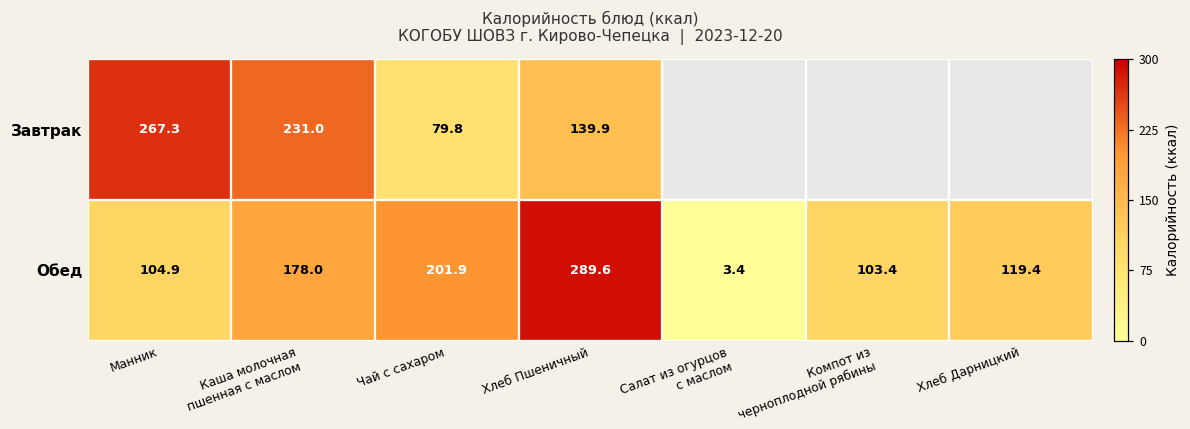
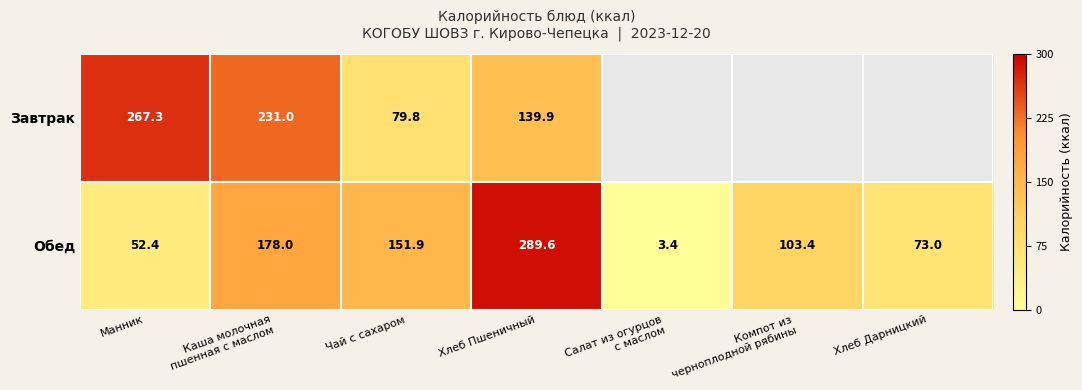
Обед, Манник: 104.9 -> 52.4
Обед, Чай с сахаром: 201.9 -> 151.9
Обед, Хлеб Дарницкий: 119.4 -> 73.0
